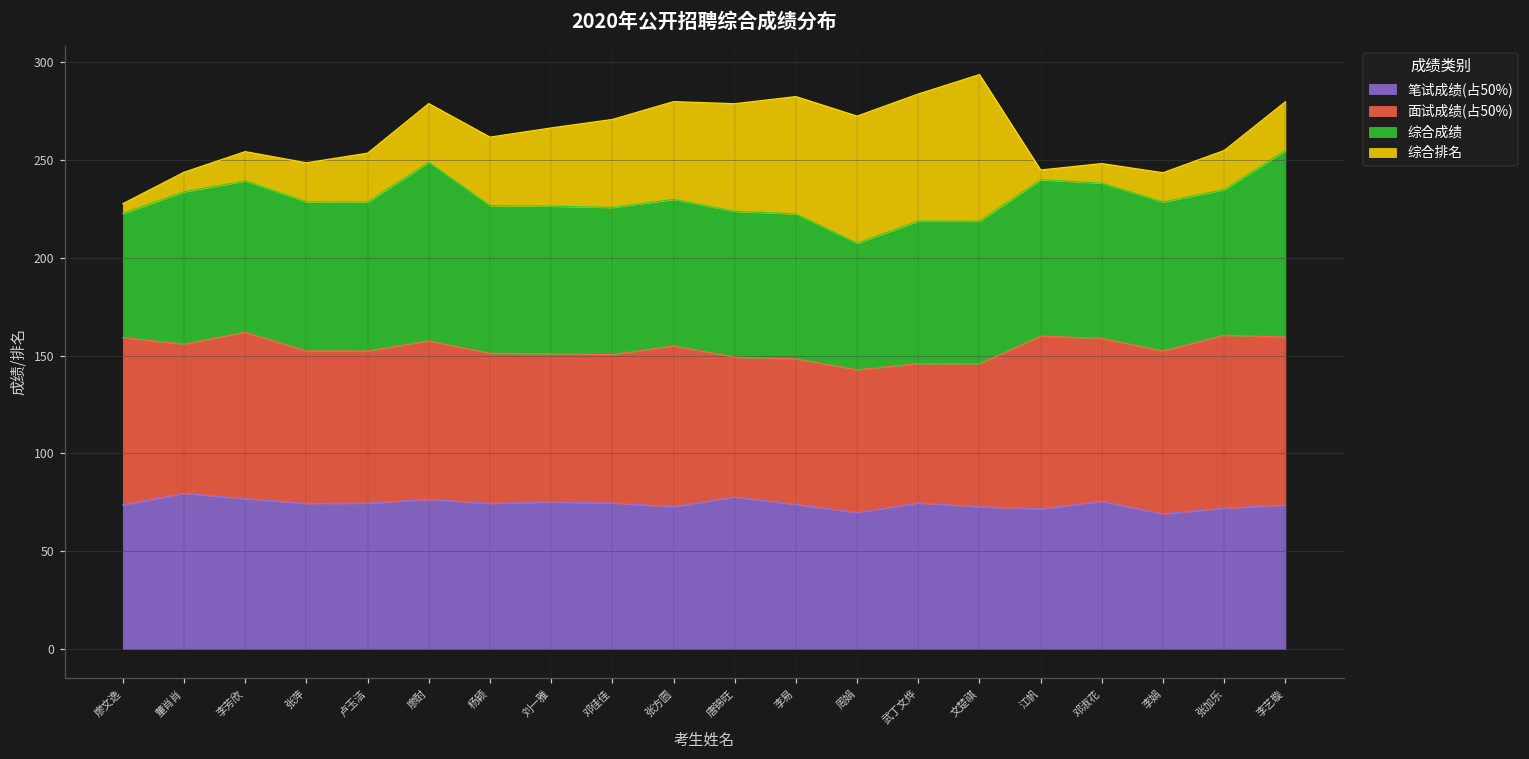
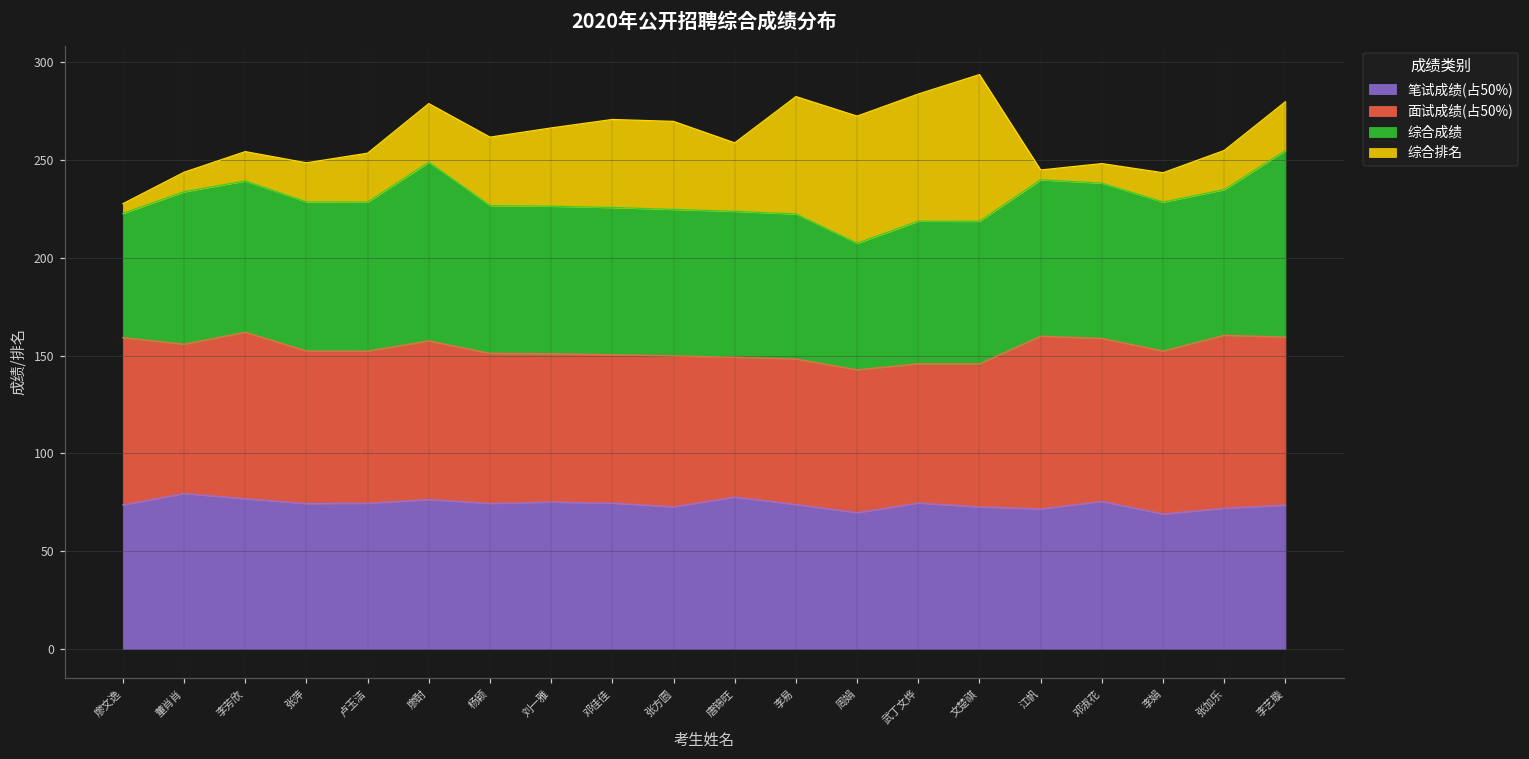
面试成绩(占50%), 张方圆: 82 -> 77
综合排名, 张方圆: 50 -> 45
综合排名, 唐锦旺: 55 -> 35
